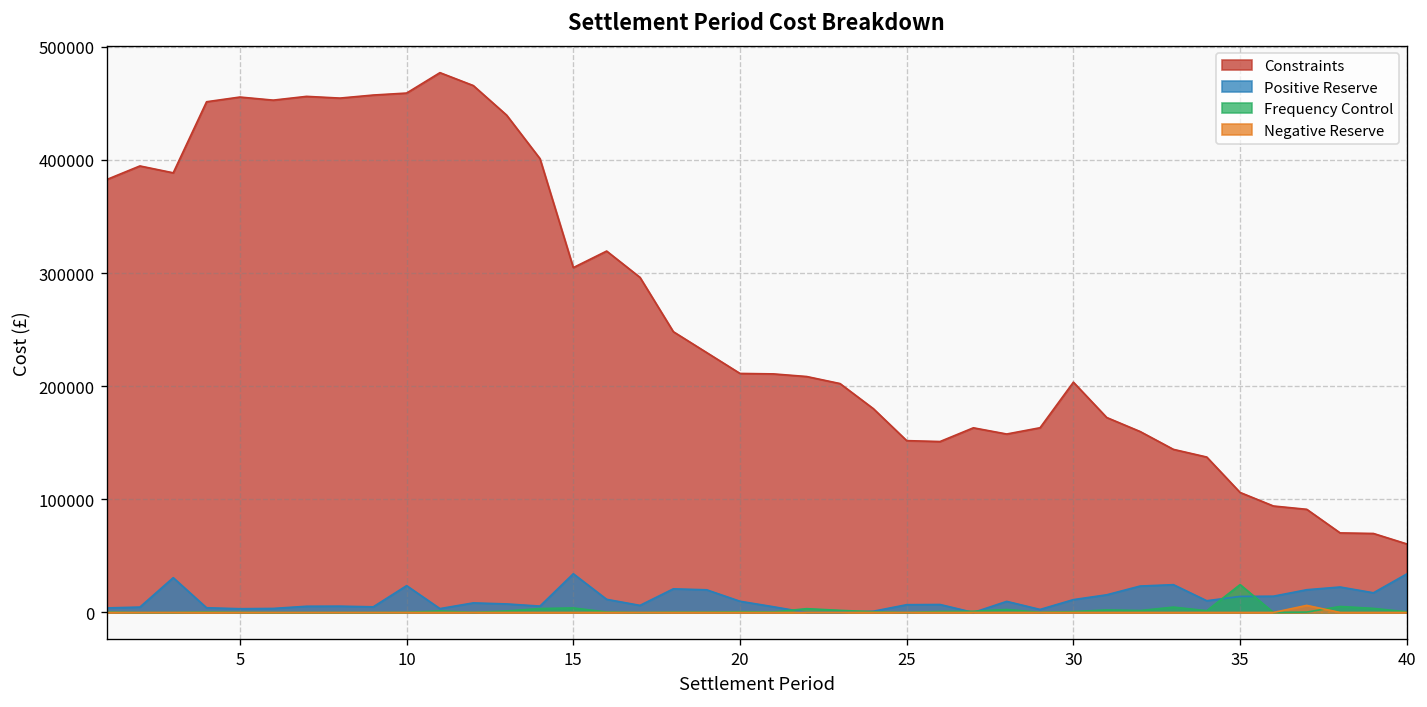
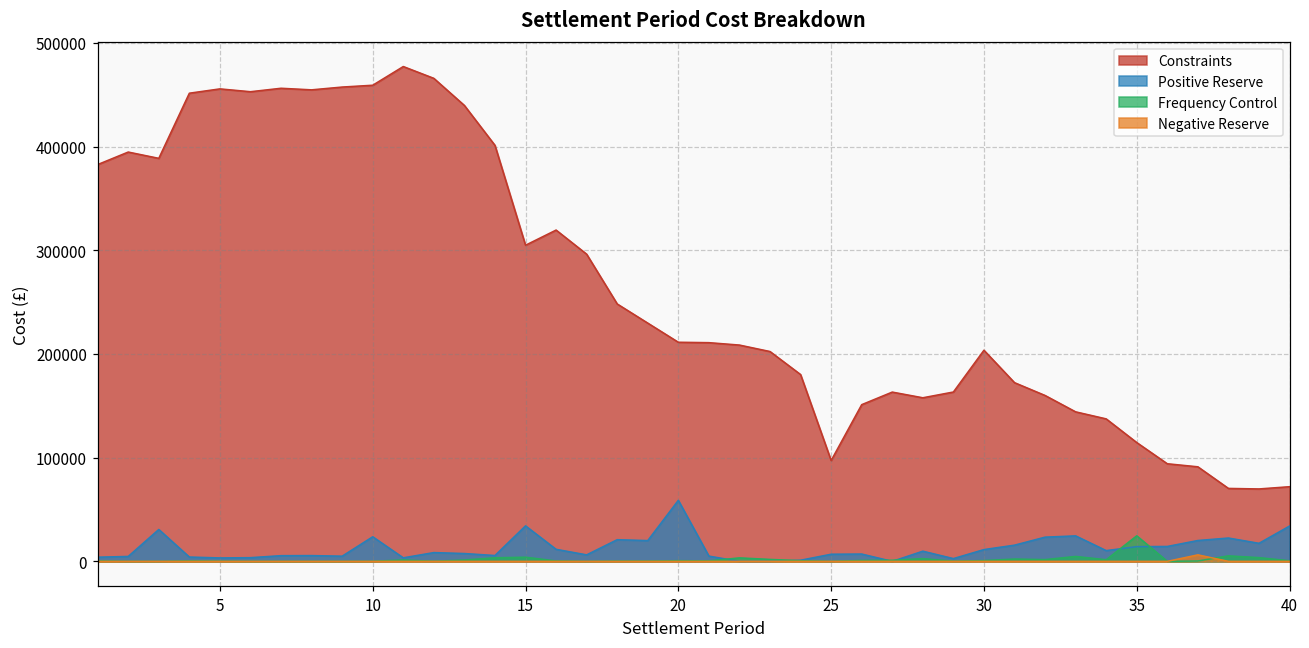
Positive Reserve, 20: 10000 -> 60000
Constraints, 25: 150000 -> 100000
Constraints, 35: 106000 -> 115000
Constraints, 40: 60000 -> 70000
